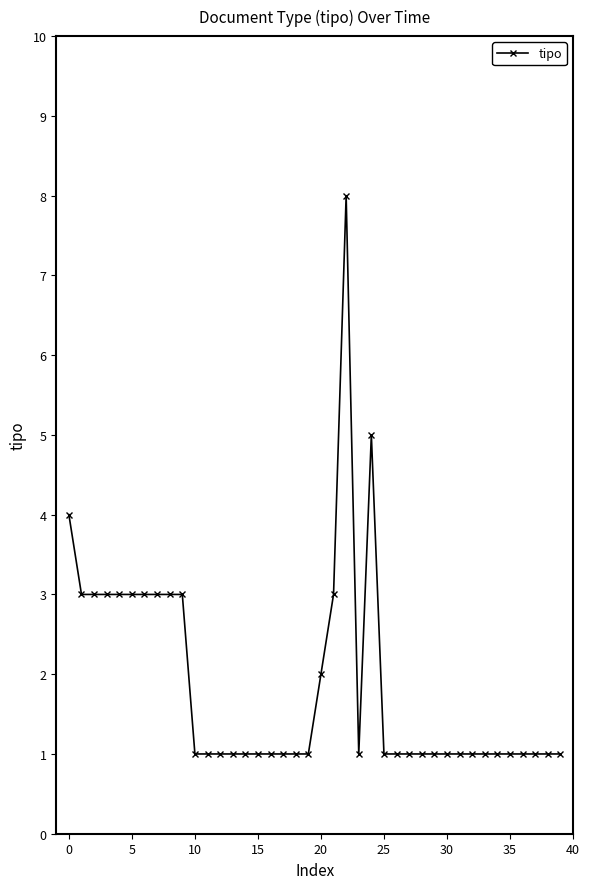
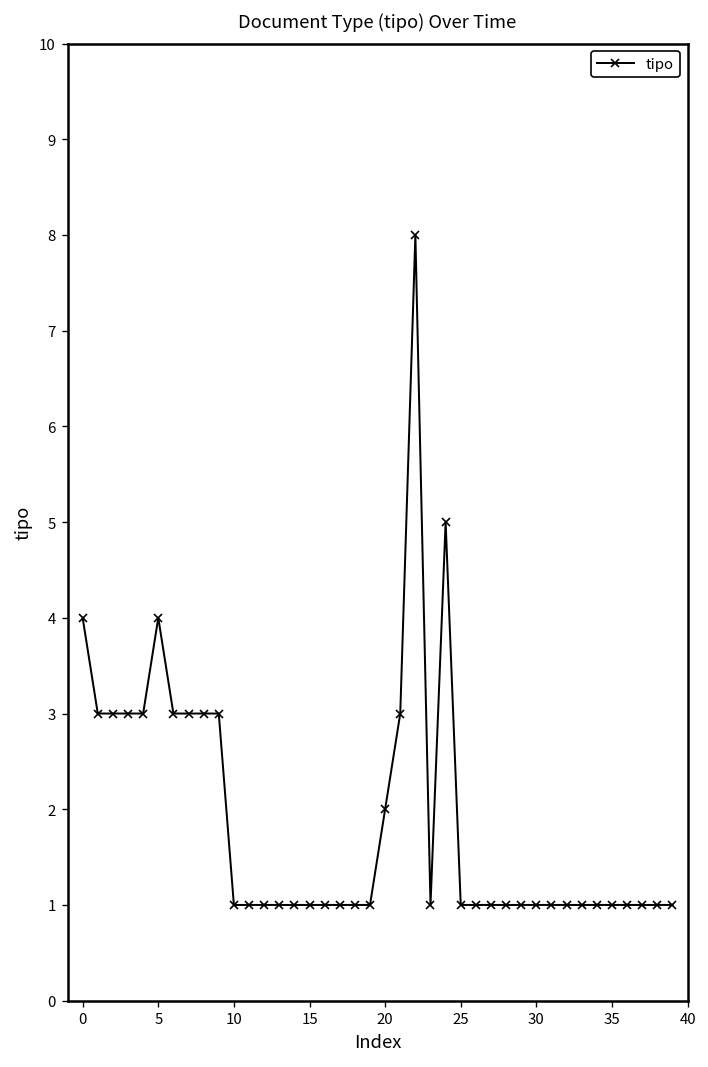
5: 3 -> 4
